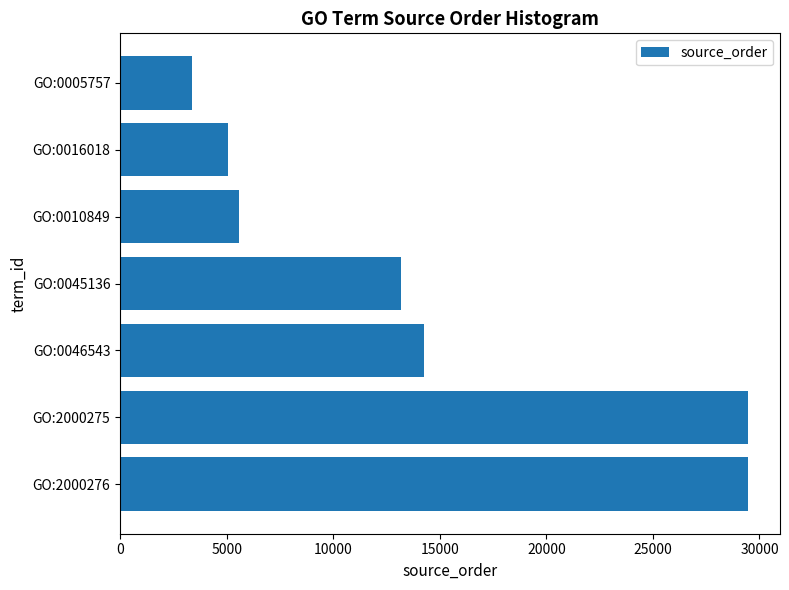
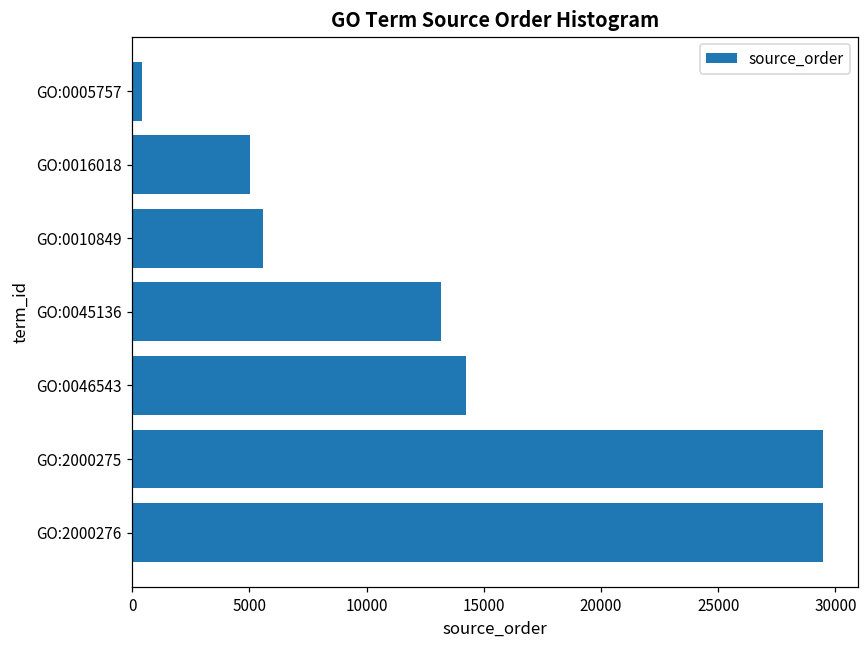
GO:0005757: 3400 -> 400
